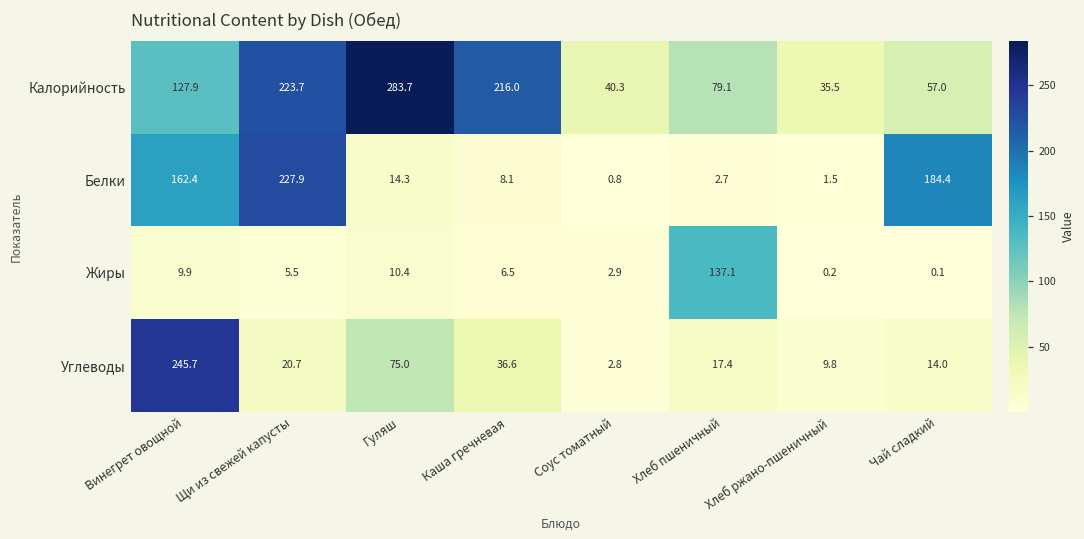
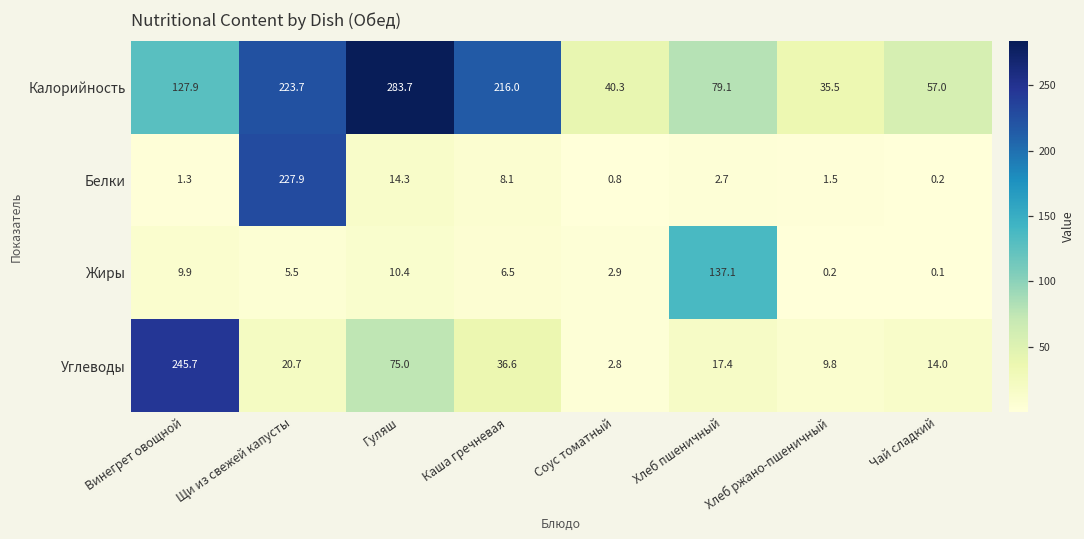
Белки, Винегрет овощной: 162.4 -> 1.3
Белки, Чай сладкий: 184.4 -> 0.2
